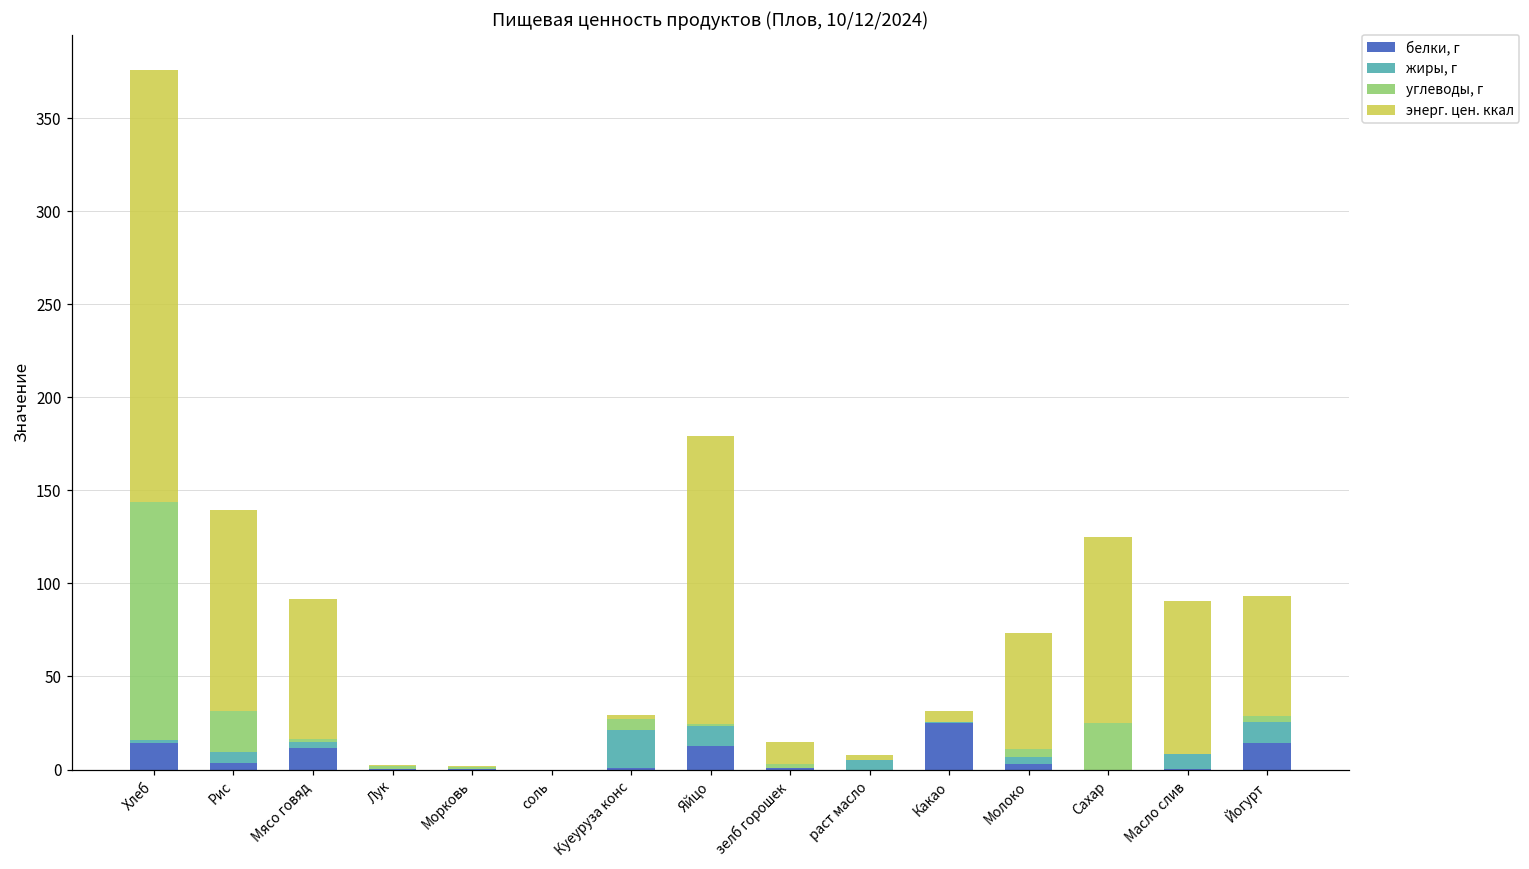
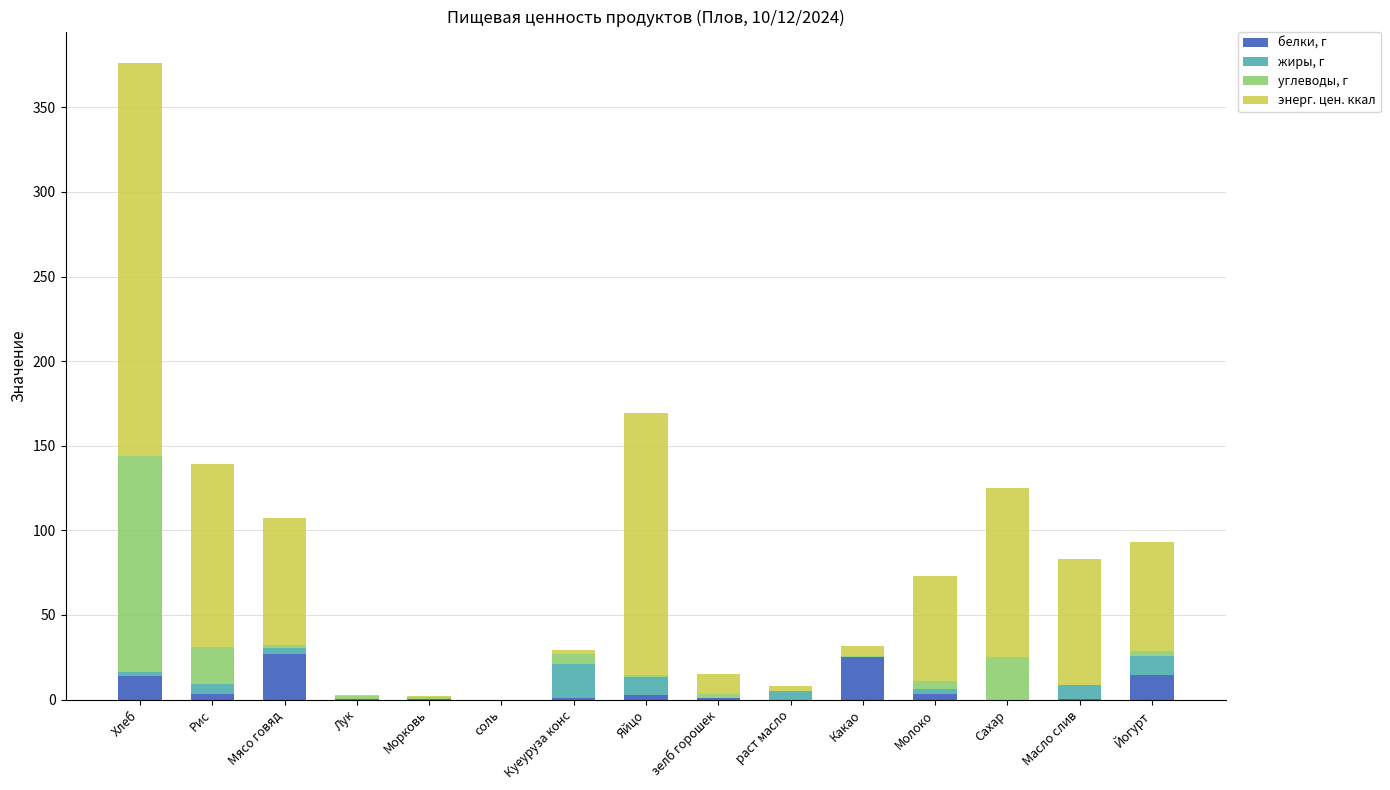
белки, г, Мясо говяд: 12 -> 27
белки, г, Яйцо: 13 -> 3
энерг. цен. ккал, Масло слив: 82 -> 75
